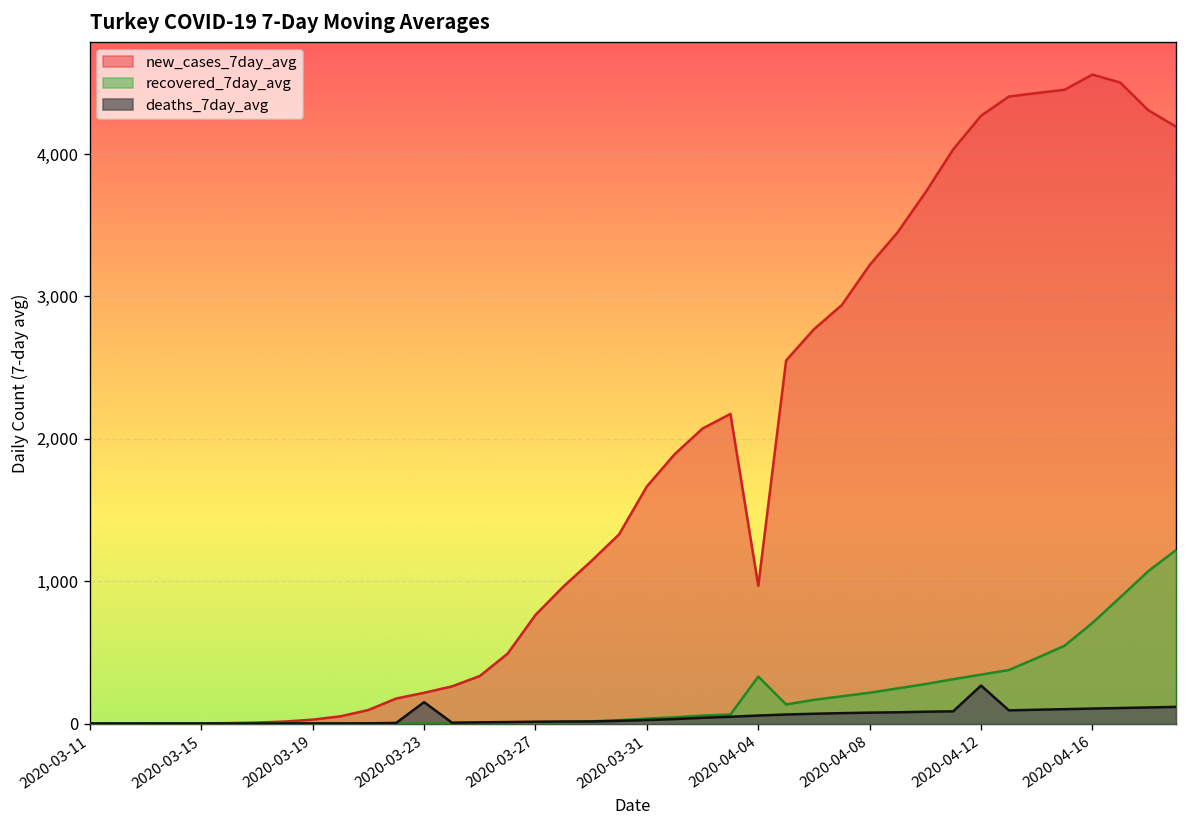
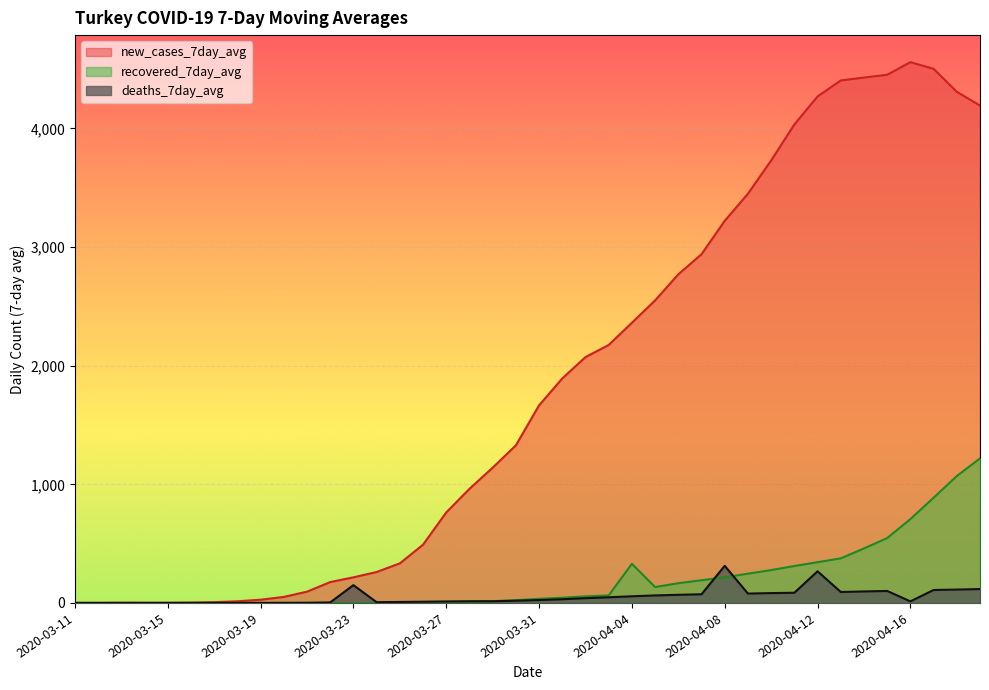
new_cases_7day_avg, 2020-04-04: 970 -> 2,360
deaths_7day_avg, 2020-04-08: 80 -> 310
deaths_7day_avg, 2020-04-16: 110 -> 10
